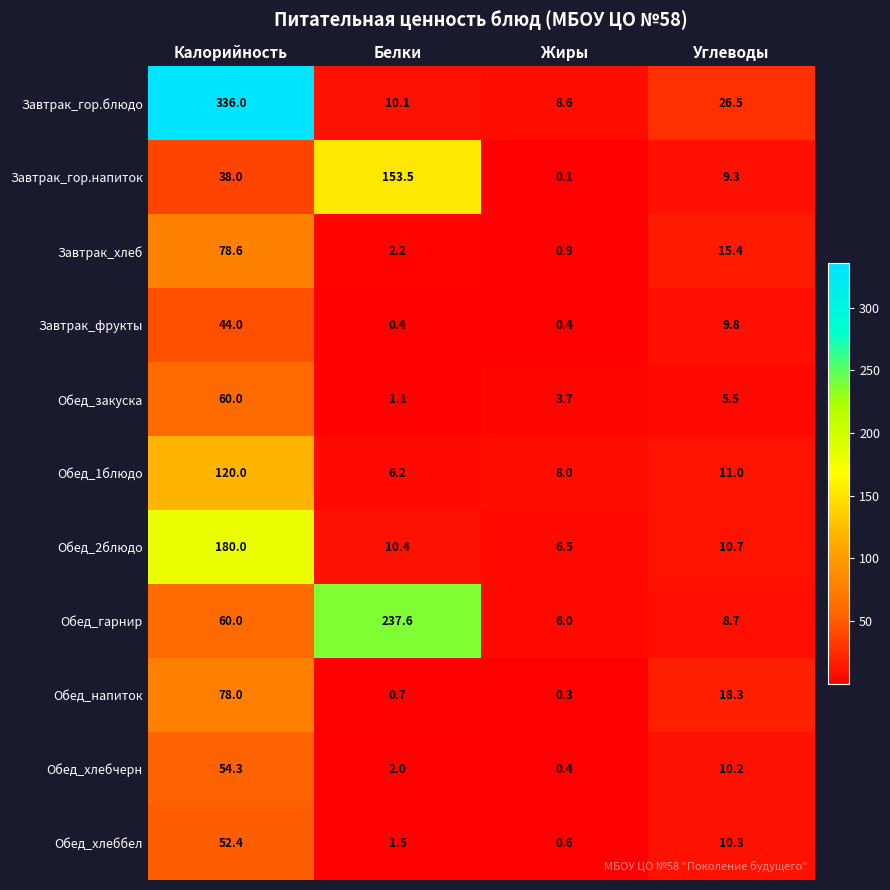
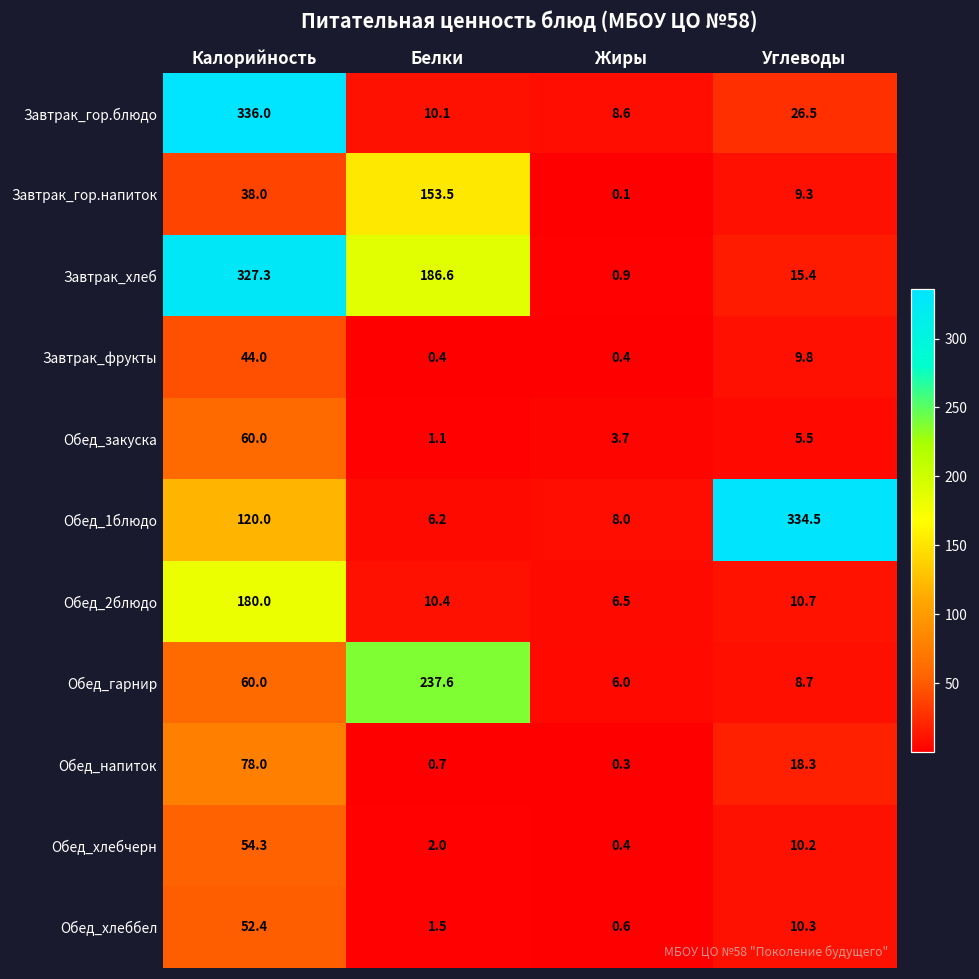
Завтрак_хлеб, Калорийность: 78.6 -> 327.3
Завтрак_хлеб, Белки: 2.2 -> 186.6
Обед_1блюдо, Углеводы: 11.0 -> 334.5
